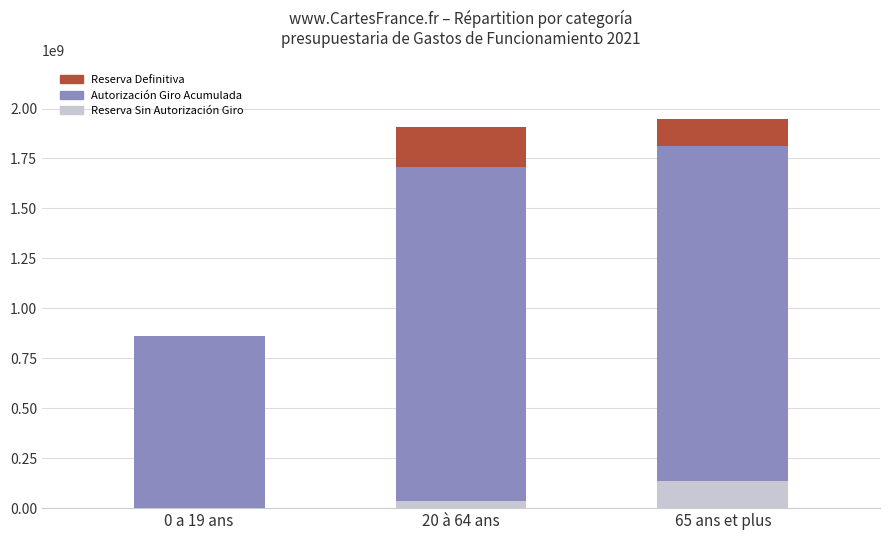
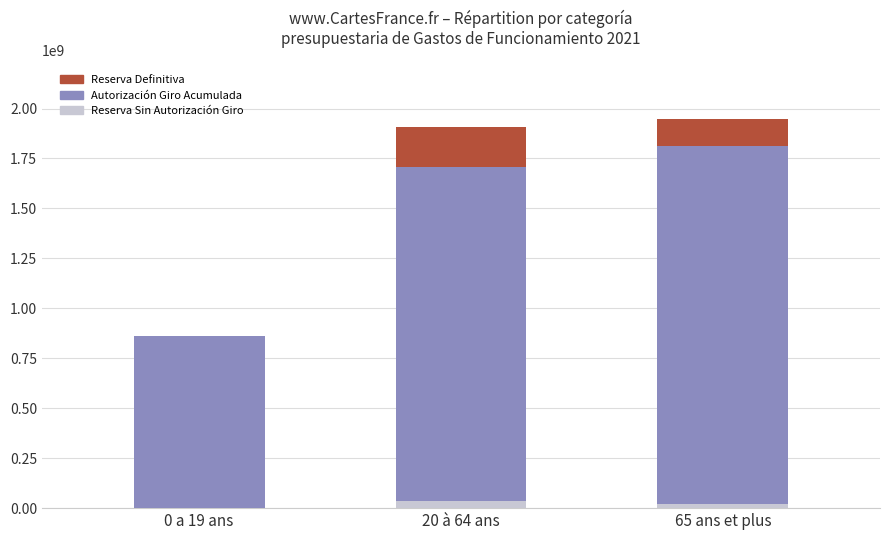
Reserva Sin Autorización Giro, 65 ans et plus: 140000000 -> 20000000
